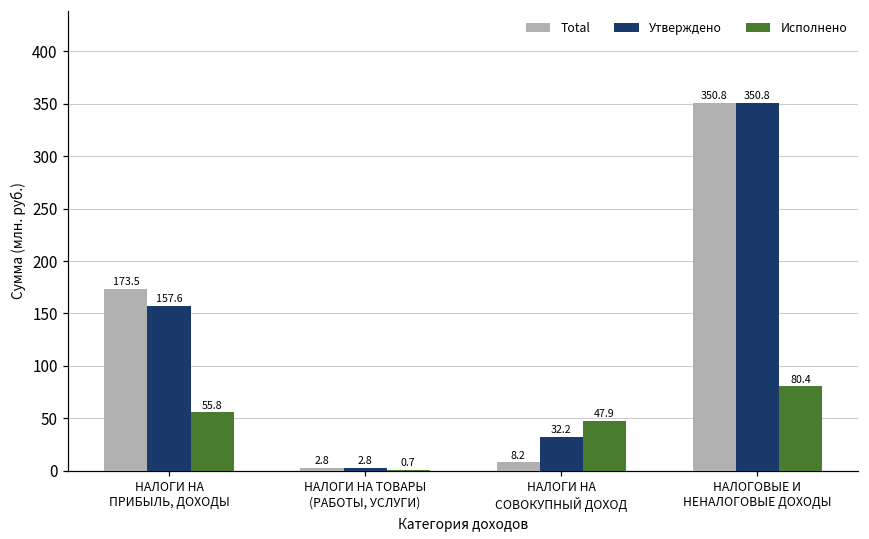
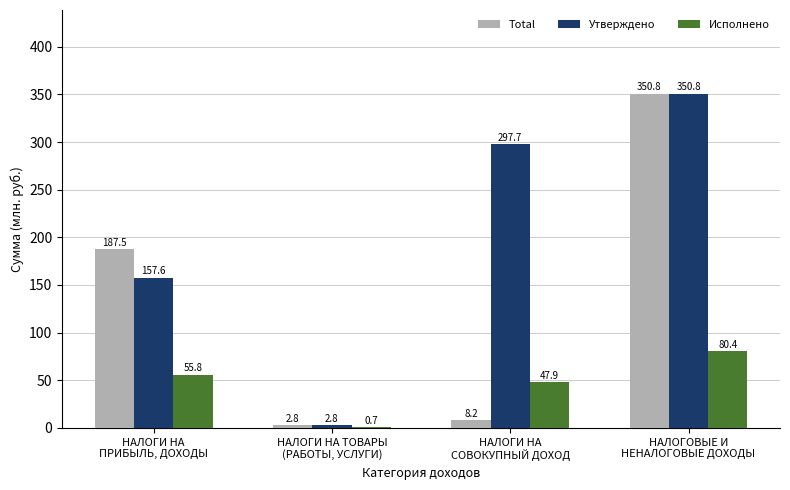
Total, НАЛОГИ НА ПРИБЫЛЬ, ДОХОДЫ: 173.5 -> 187.5
Утверждено, НАЛОГИ НА СОВОКУПНЫЙ ДОХОД: 32.2 -> 297.7
